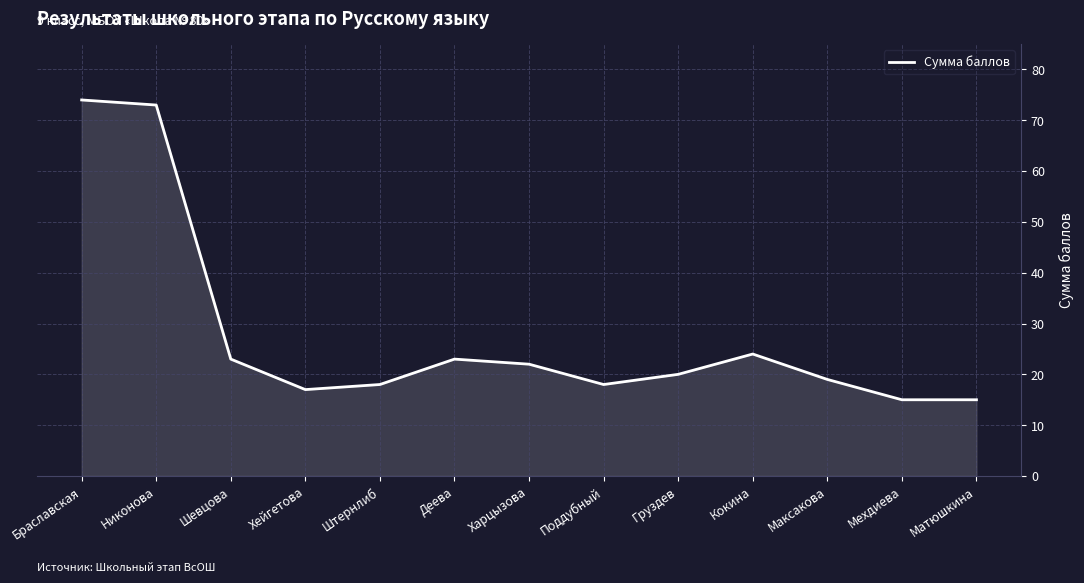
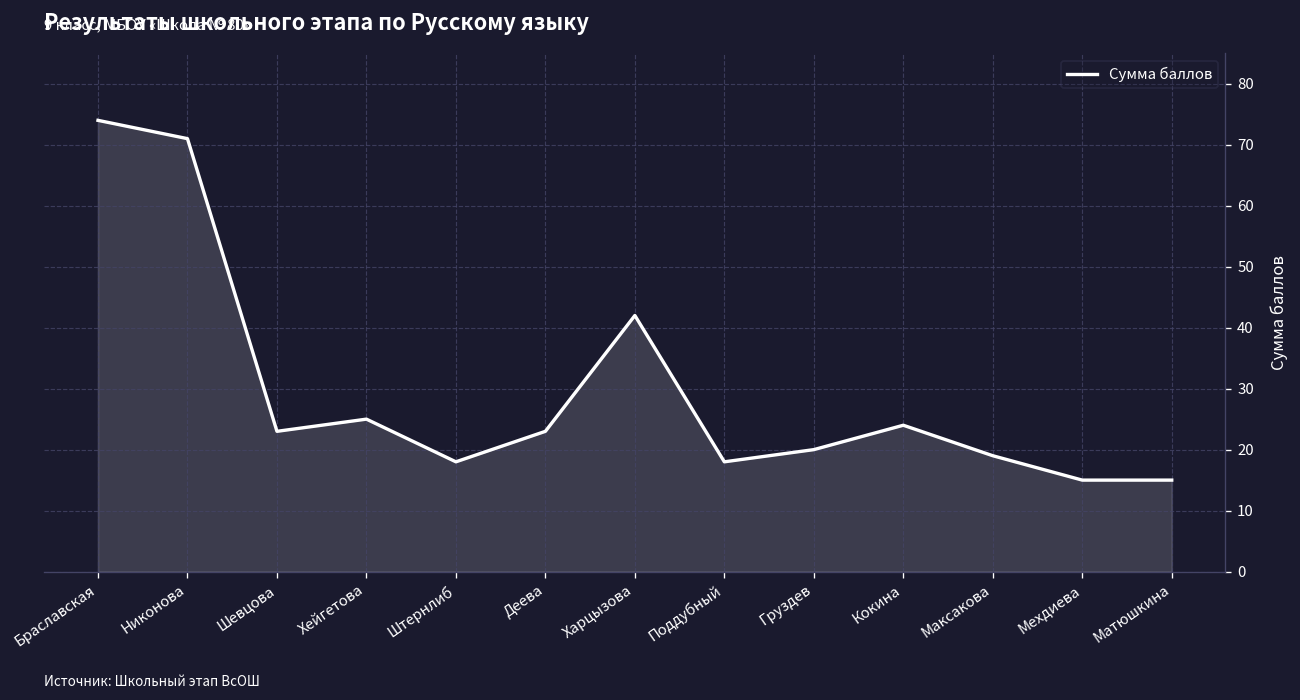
Никонова: 73 -> 71
Хейгетова: 17 -> 25
Харцызова: 22 -> 42
